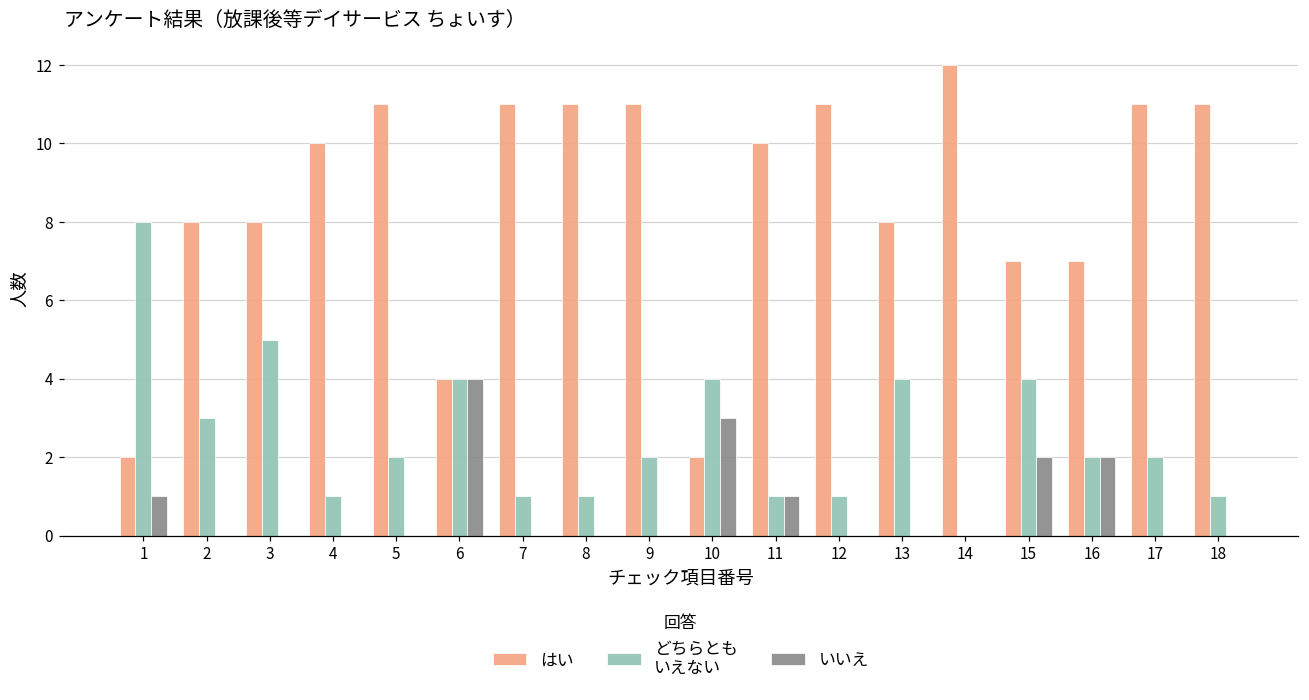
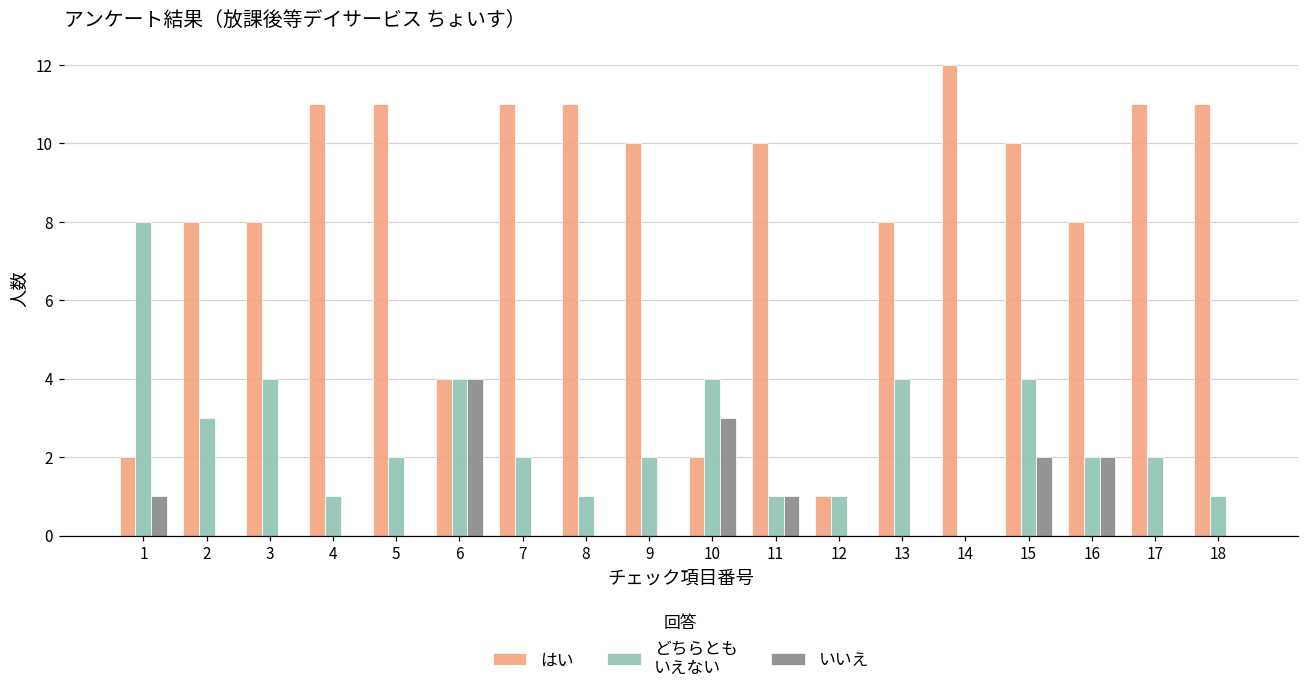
どちらとも いえない, 3: 5 -> 4
はい, 4: 10 -> 11
どちらとも いえない, 7: 1 -> 2
はい, 9: 11 -> 10
はい, 12: 11 -> 1
はい, 15: 7 -> 10
はい, 16: 7 -> 8
